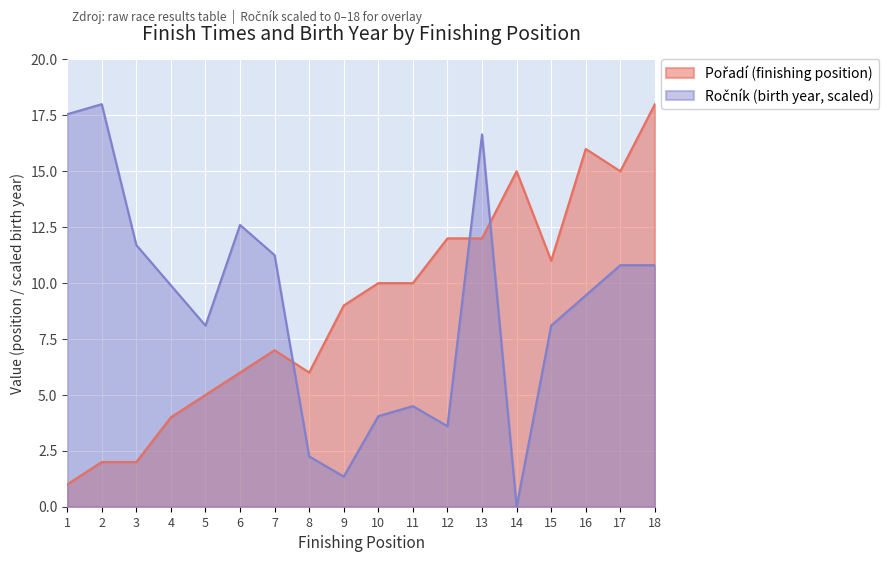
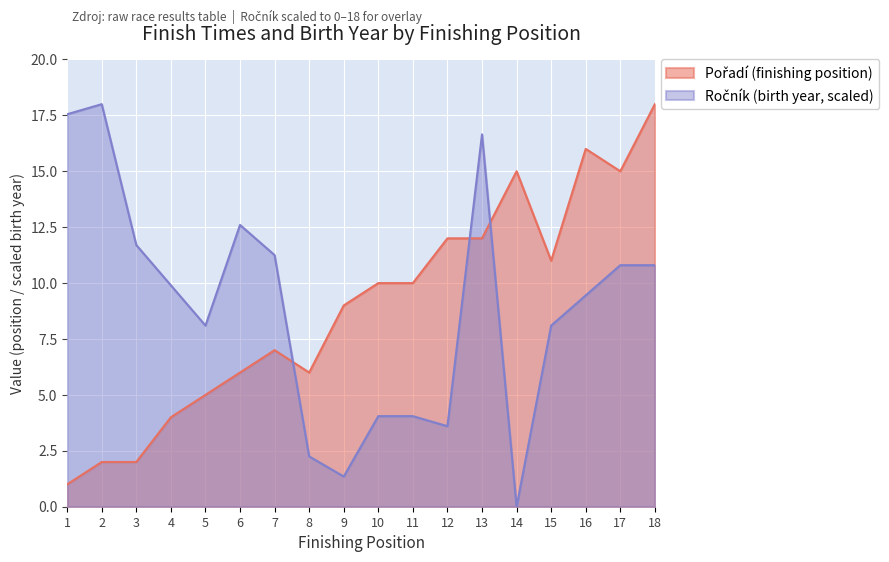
Ročník (birth year, scaled), 11: 4.5 -> 4.1
